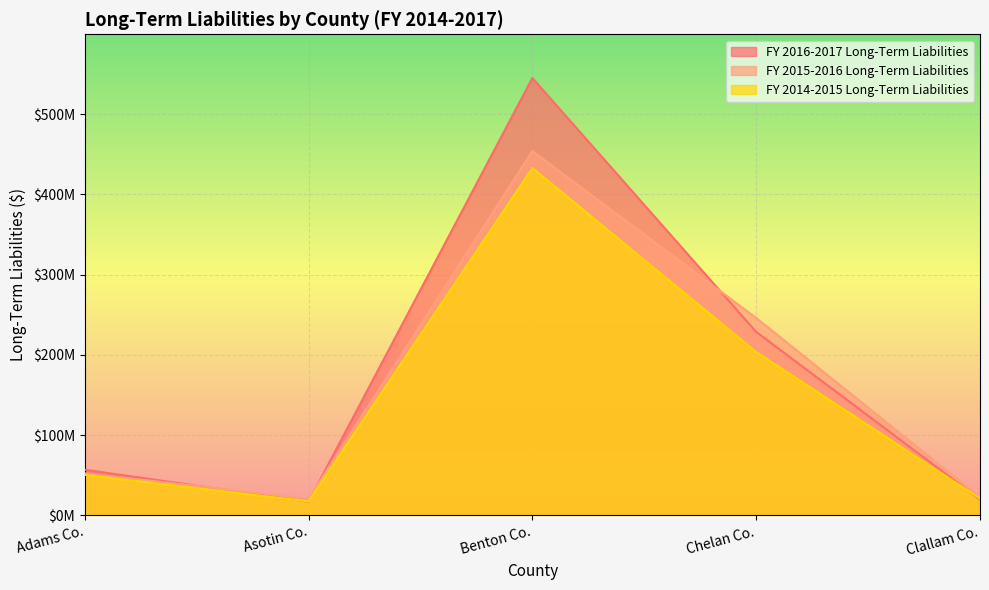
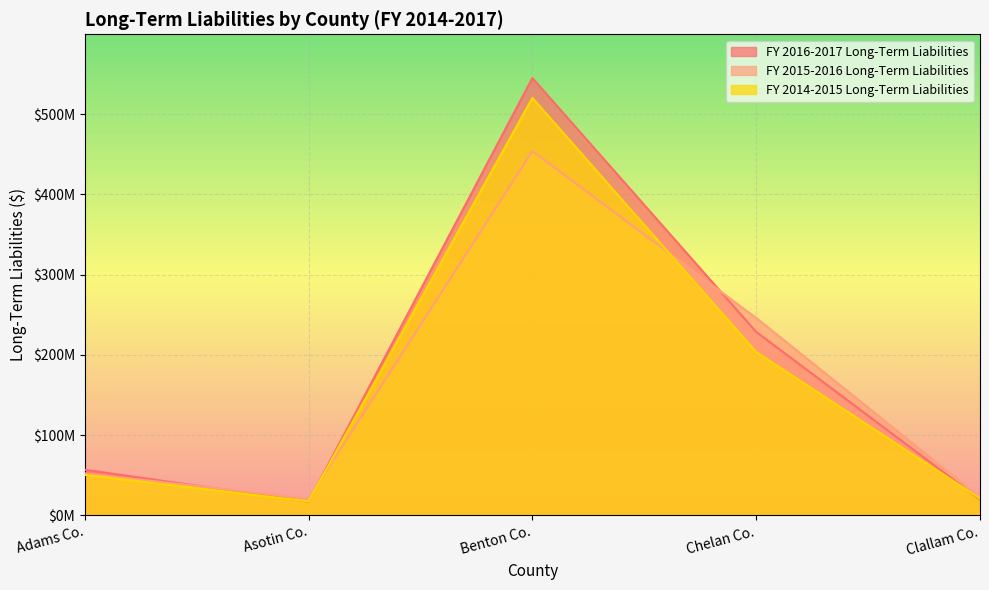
FY 2014-2015 Long-Term Liabilities, Benton Co.: $430000000 -> $520000000
